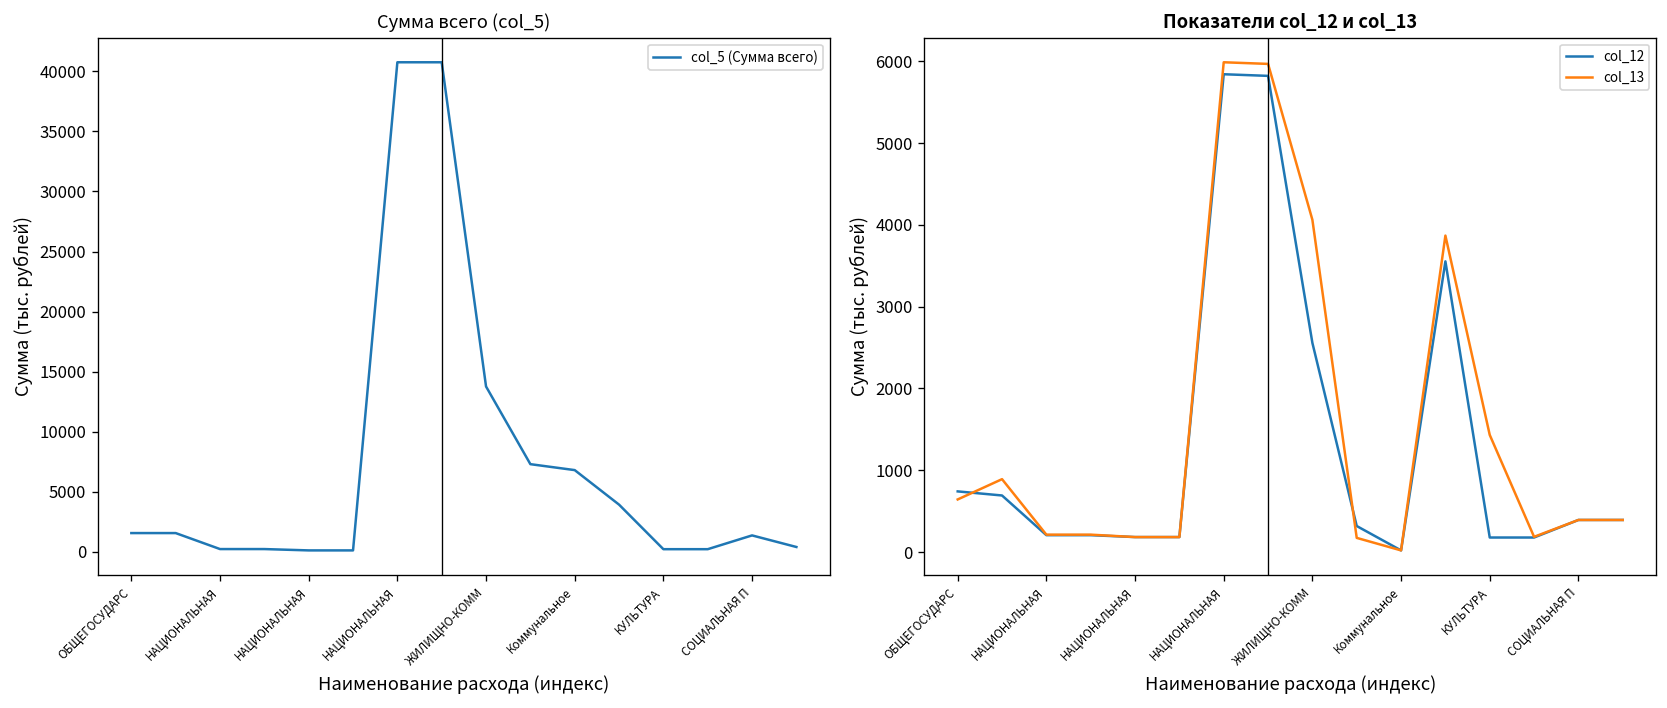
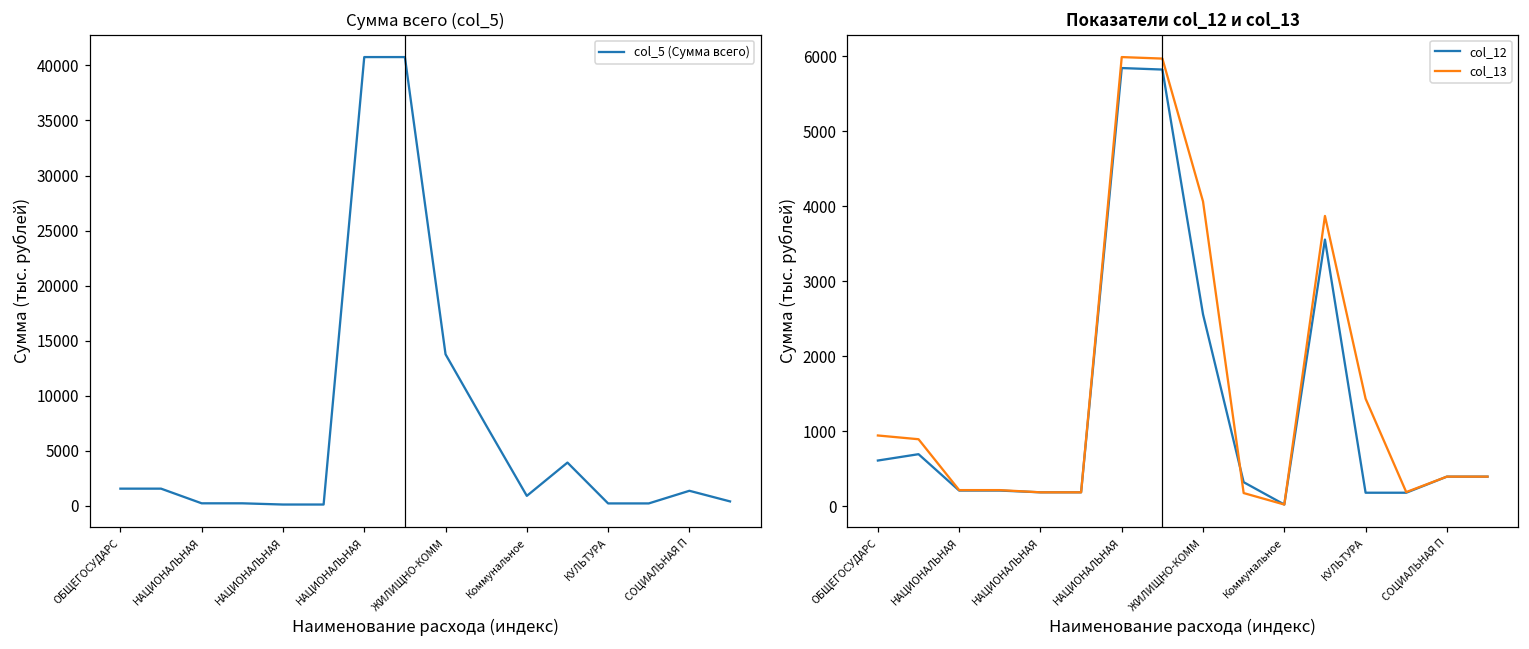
Сумма всего (col_5), Коммунальное: 6800 -> 900
Показатели col_12 и col_13, col_12, ОБЩЕГОСУДАРС: 700 -> 600
Показатели col_12 и col_13, col_13, ОБЩЕГОСУДАРС: 600 -> 900
